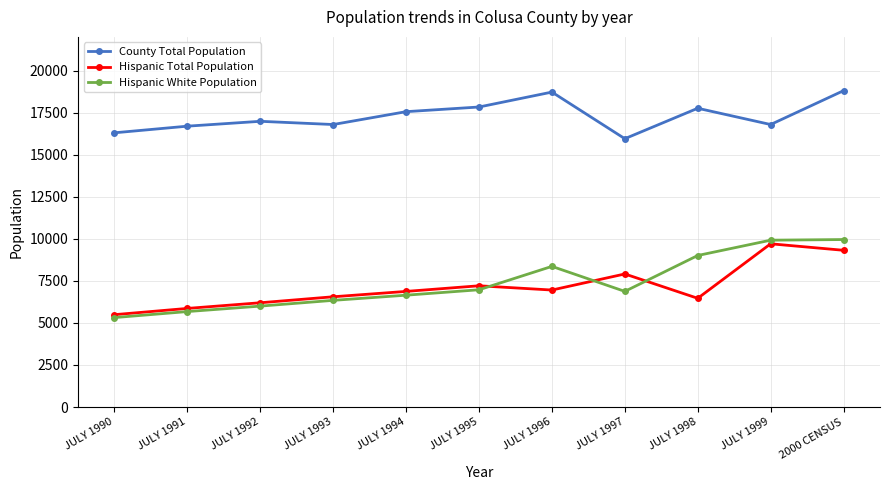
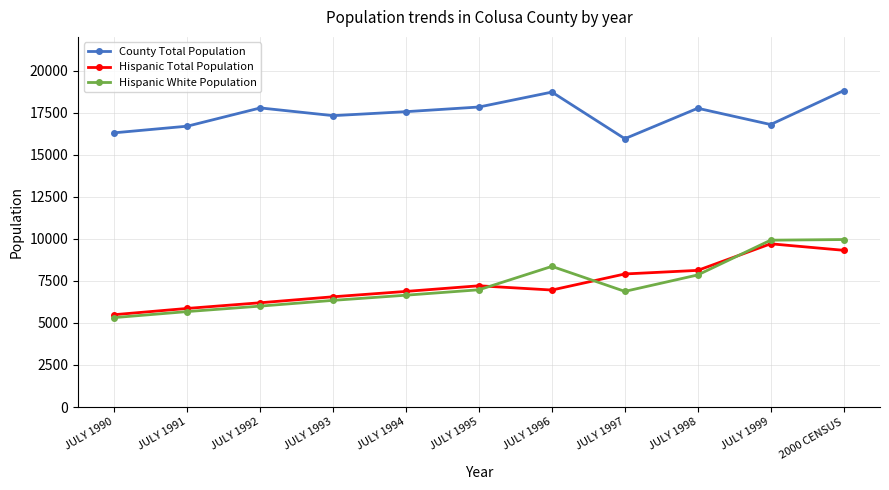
County Total Population, JULY 1992: 17000 -> 17800
County Total Population, JULY 1993: 16800 -> 17300
Hispanic Total Population, JULY 1998: 6500 -> 8100
Hispanic White Population, JULY 1998: 9000 -> 7900
